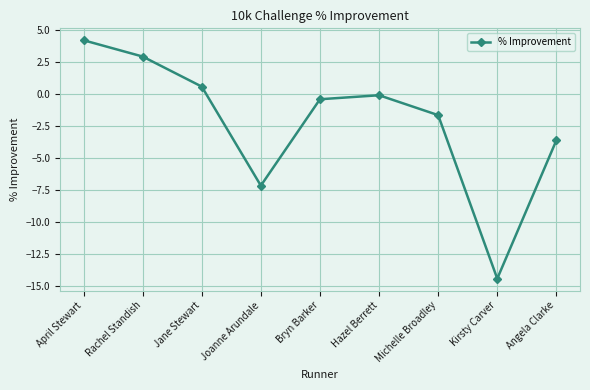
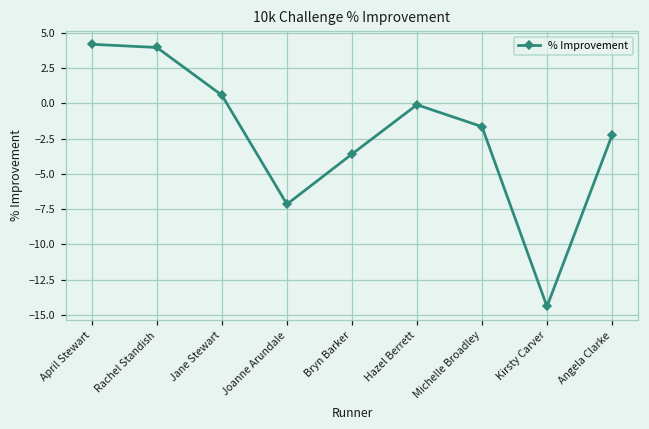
Rachel Standish: 2.9 -> 4.0
Bryn Barker: -0.4 -> -3.6
Angela Clarke: -3.6 -> -2.3
